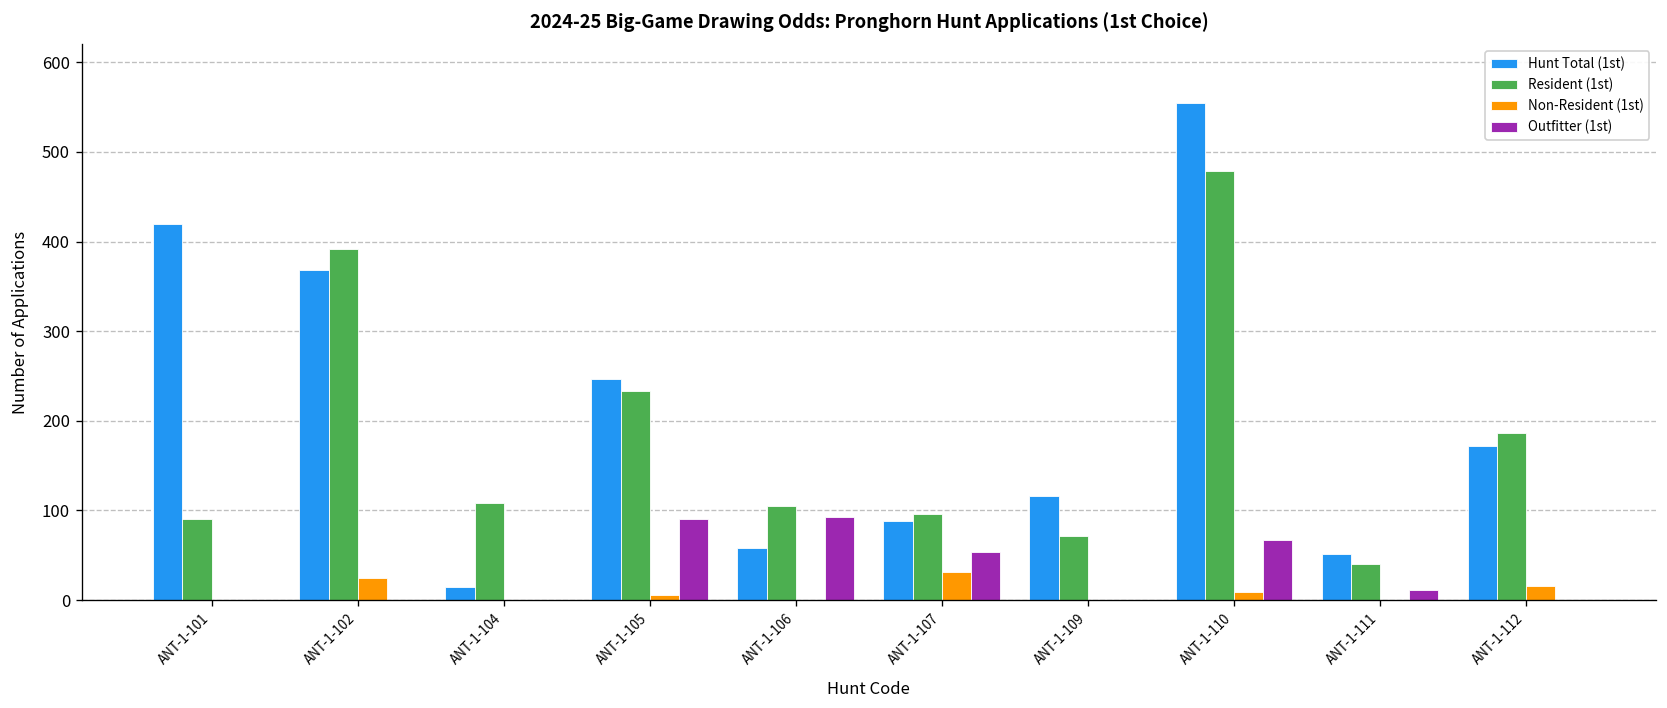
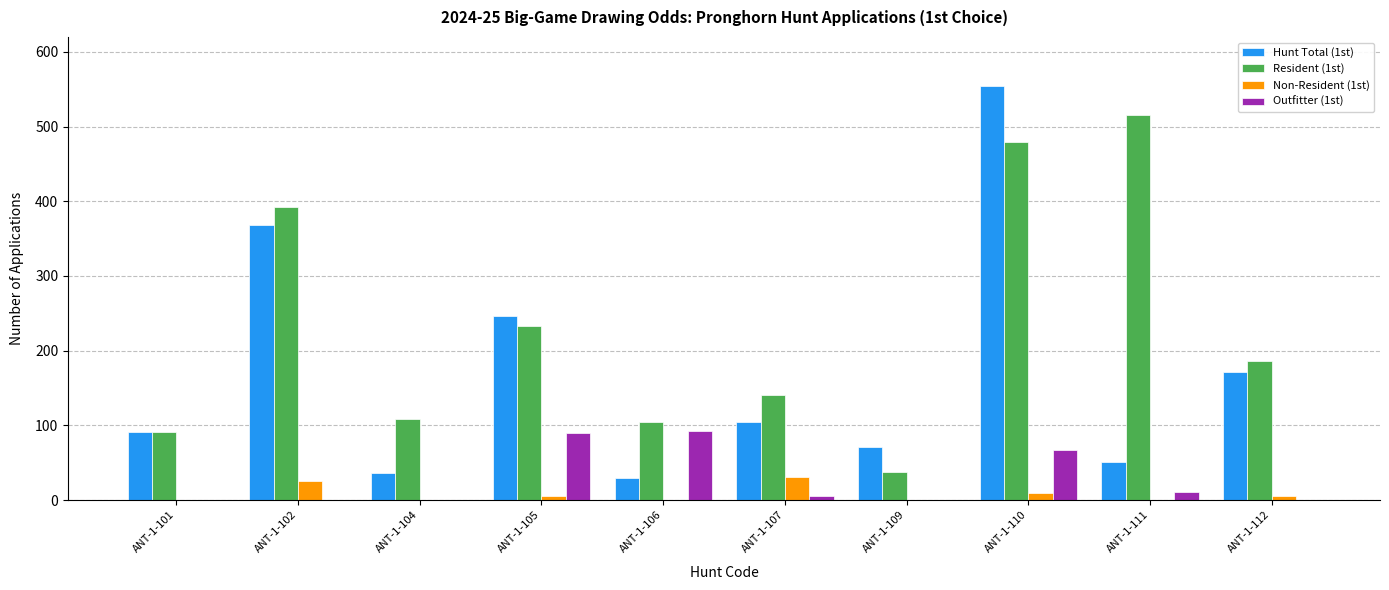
Hunt Total (1st), ANT-1-101: 420 -> 90
Hunt Total (1st), ANT-1-104: 20 -> 40
Hunt Total (1st), ANT-1-106: 60 -> 30
Hunt Total (1st), ANT-1-107: 90 -> 110
Resident (1st), ANT-1-107: 100 -> 140
Outfitter (1st), ANT-1-107: 50 -> 10
Hunt Total (1st), ANT-1-109: 120 -> 70
Resident (1st), ANT-1-109: 70 -> 40
Resident (1st), ANT-1-111: 40 -> 520
Non-Resident (1st), ANT-1-112: 20 -> 10
